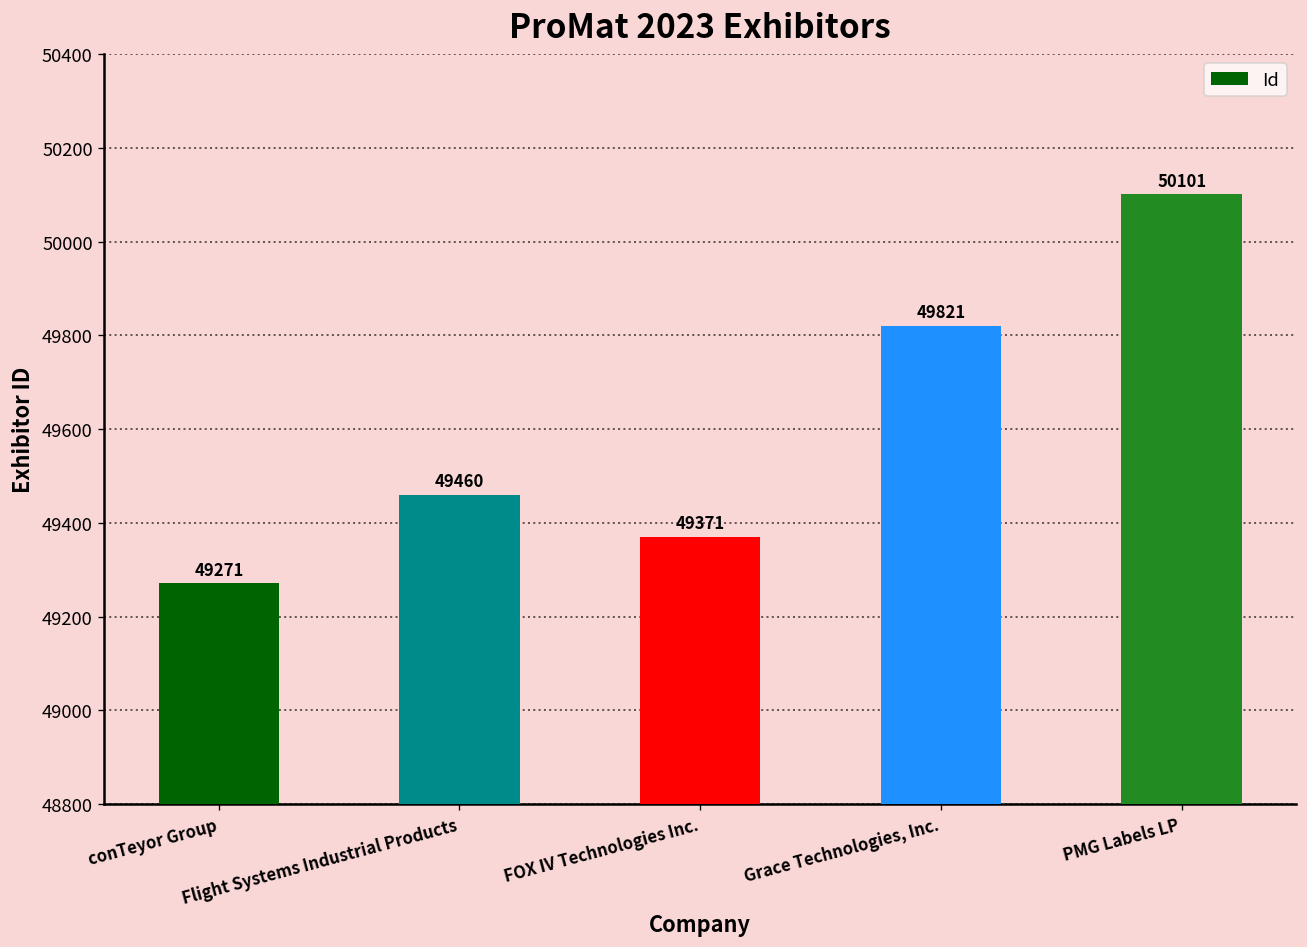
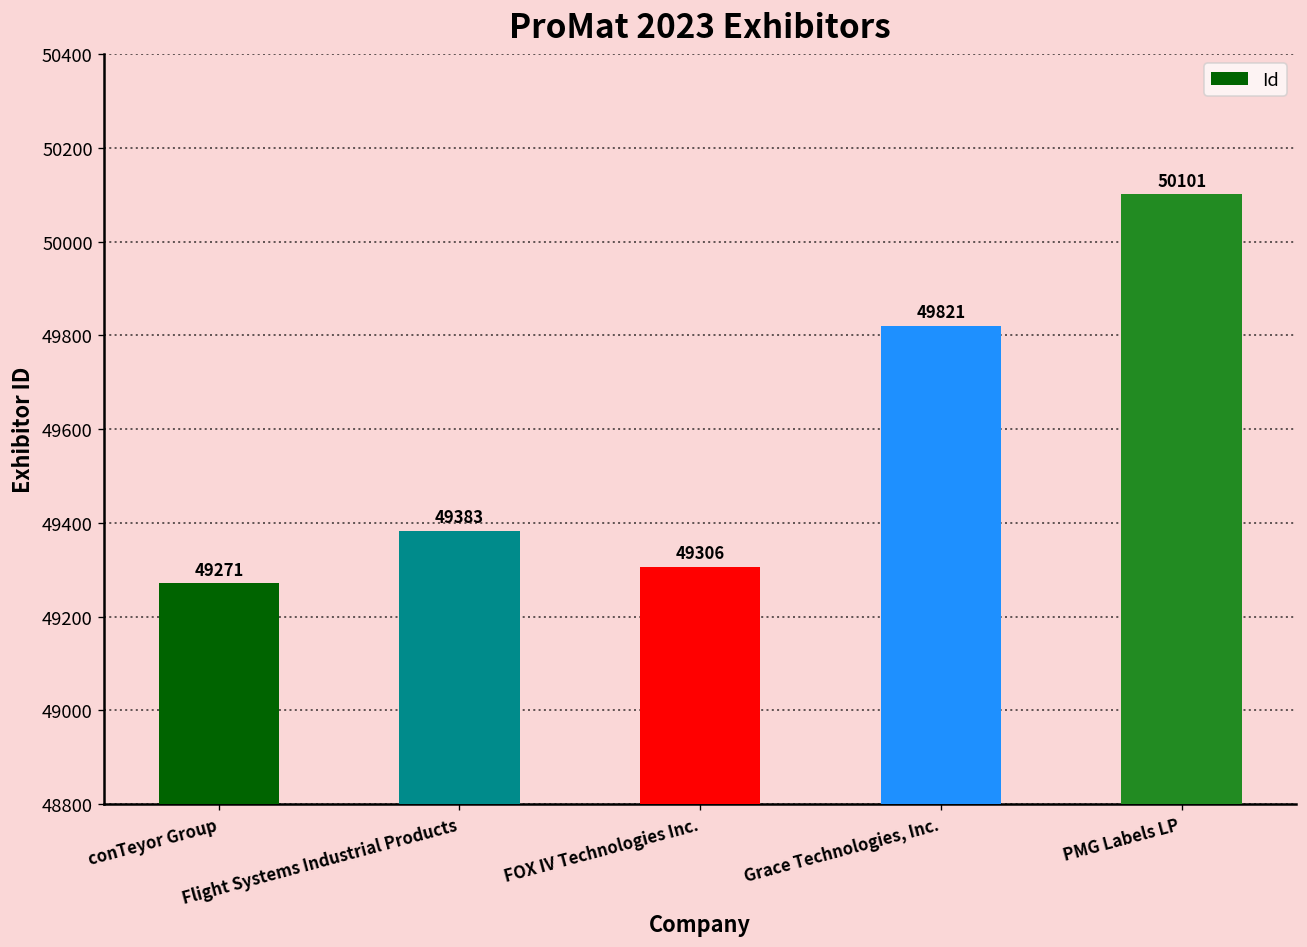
Flight Systems Industrial Products: 49460 -> 49383
FOX IV Technologies Inc.: 49371 -> 49306
